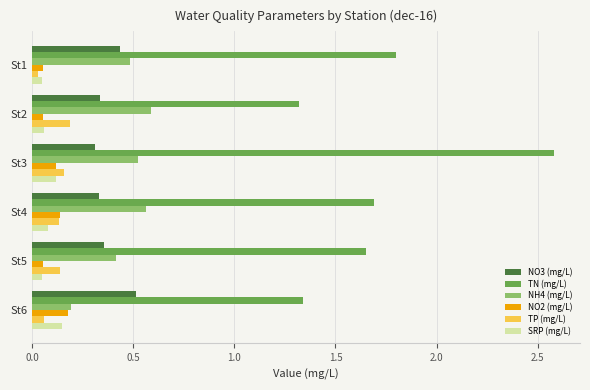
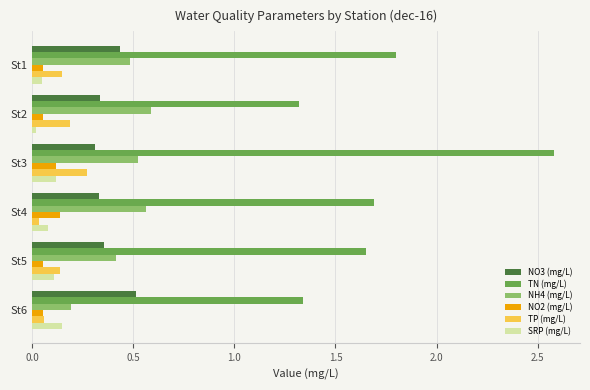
TP (mg/L), St1: 0.03 -> 0.15
SRP (mg/L), St2: 0.06 -> 0.02
TP (mg/L), St3: 0.16 -> 0.27
TP (mg/L), St4: 0.13 -> 0.03
SRP (mg/L), St5: 0.05 -> 0.11
NO2 (mg/L), St6: 0.18 -> 0.05
